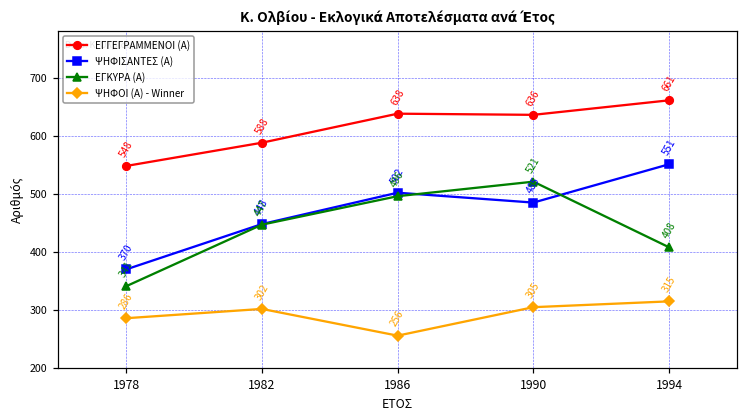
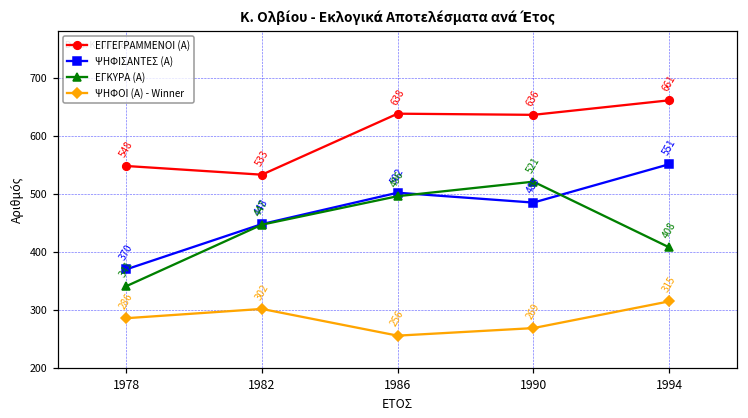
ΕΓΓΕΓΡΑΜΜΕΝΟΙ (Α), 1982: 588 -> 533
ΨΗΦΟΙ (Α) - Winner, 1990: 305 -> 269
